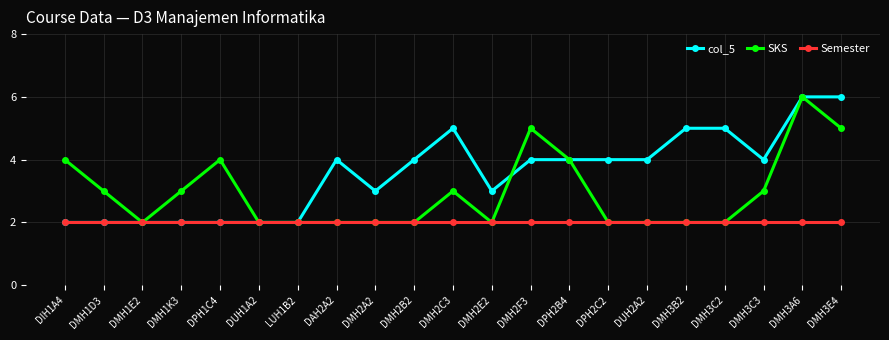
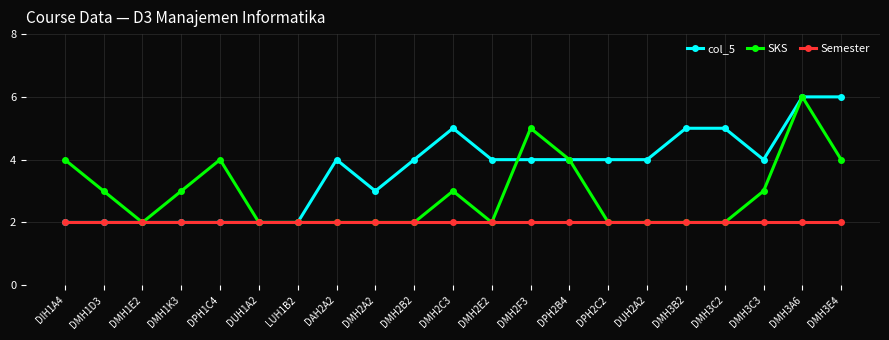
col_5, DMH2E2: 3 -> 4
SKS, DMH3E4: 5 -> 4
